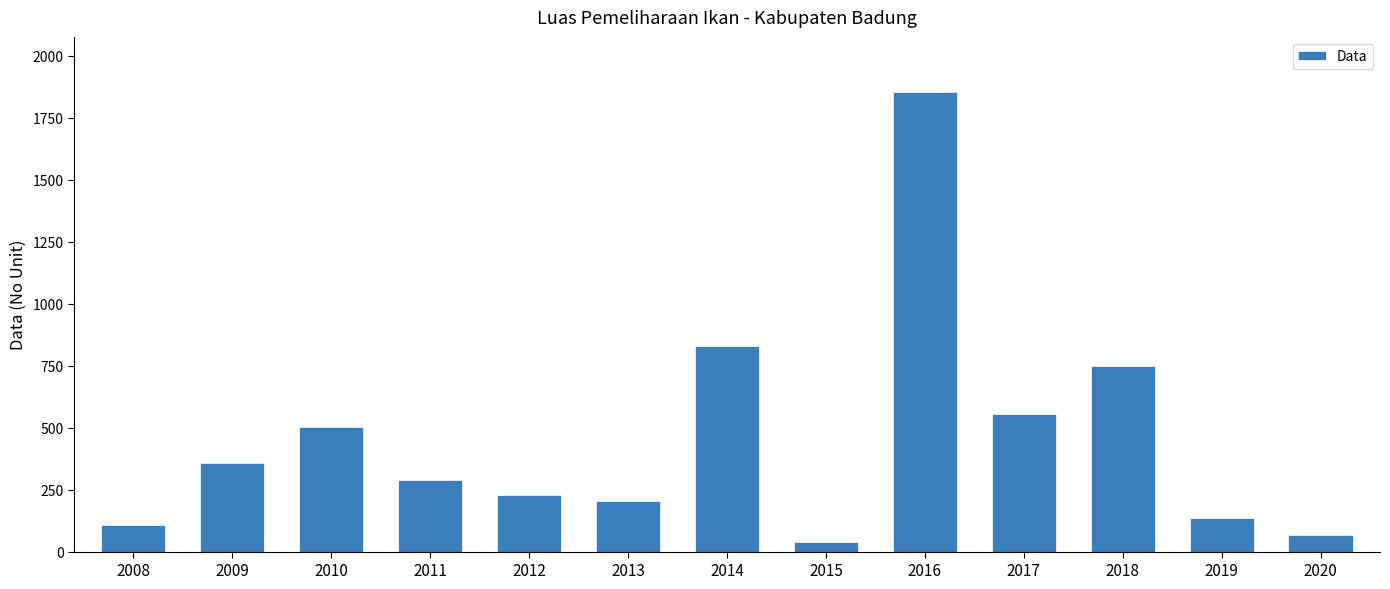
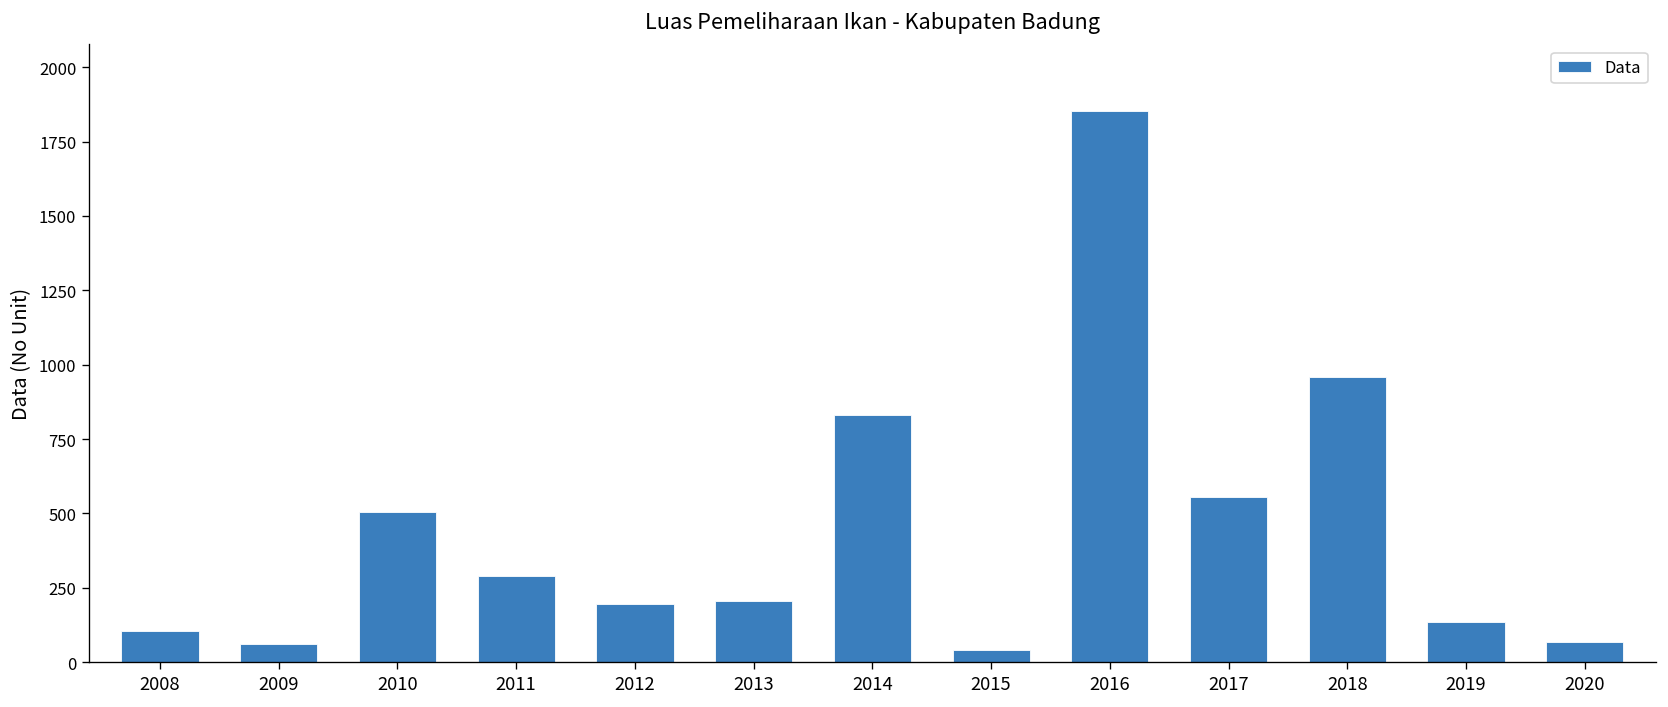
2009: 360 -> 60
2012: 230 -> 190
2018: 750 -> 960
